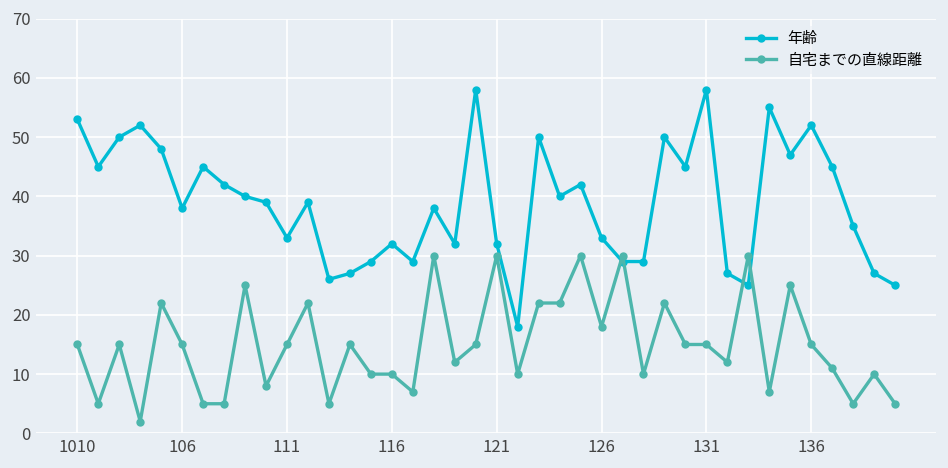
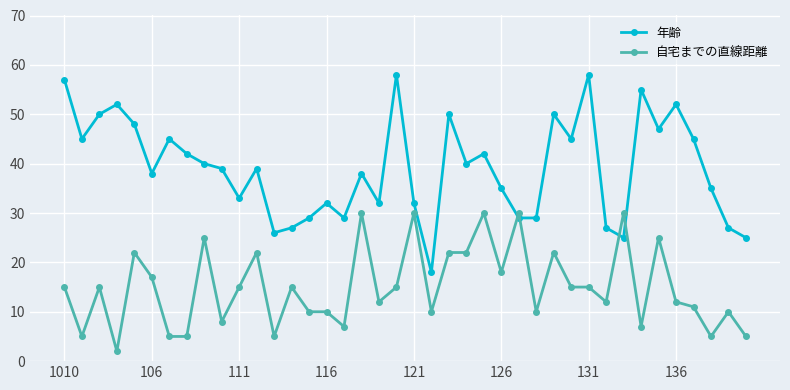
年齢, 1010: 53 -> 57
自宅までの直線距離, 106: 15 -> 17
年齢, 126: 33 -> 35
自宅までの直線距離, 136: 15 -> 12
